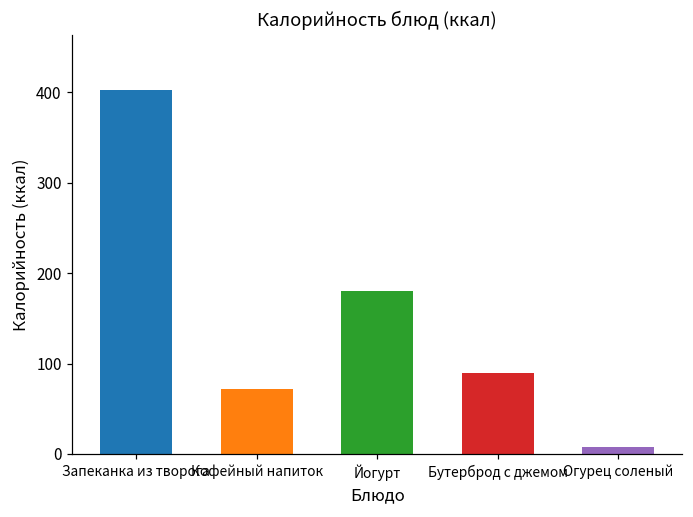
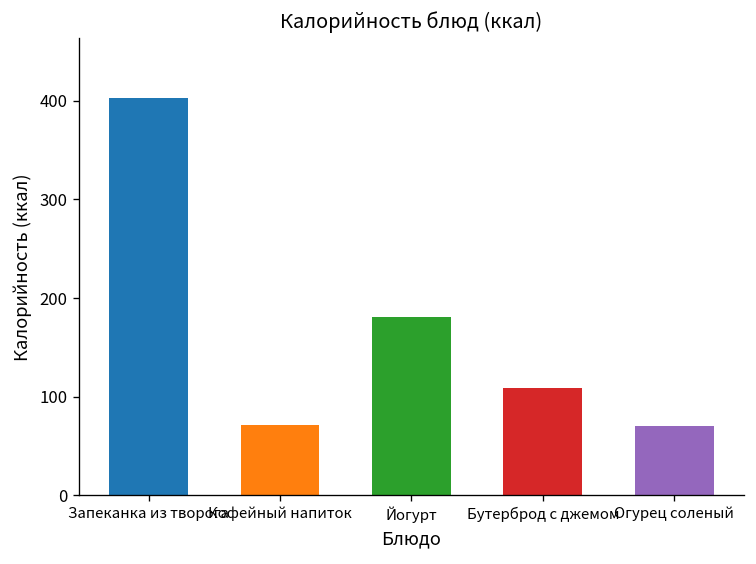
Бутерброд с джемом: 90 -> 110
Огурец соленый: 10 -> 70
